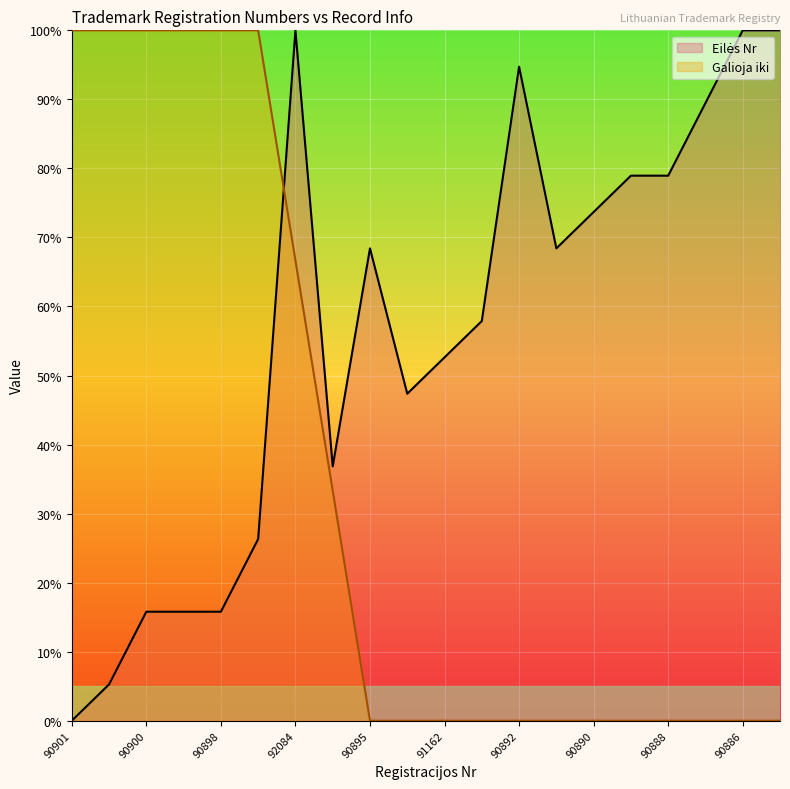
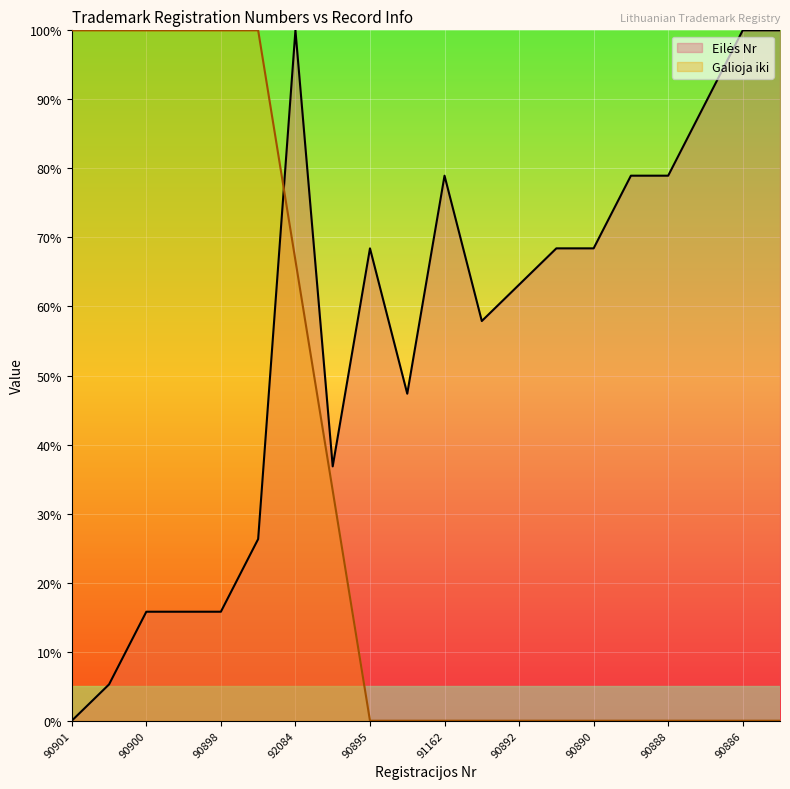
Eilės Nr, 91162: 53% -> 79%
Eilės Nr, 90892: 95% -> 63%
Eilės Nr, 90890: 74% -> 68%
